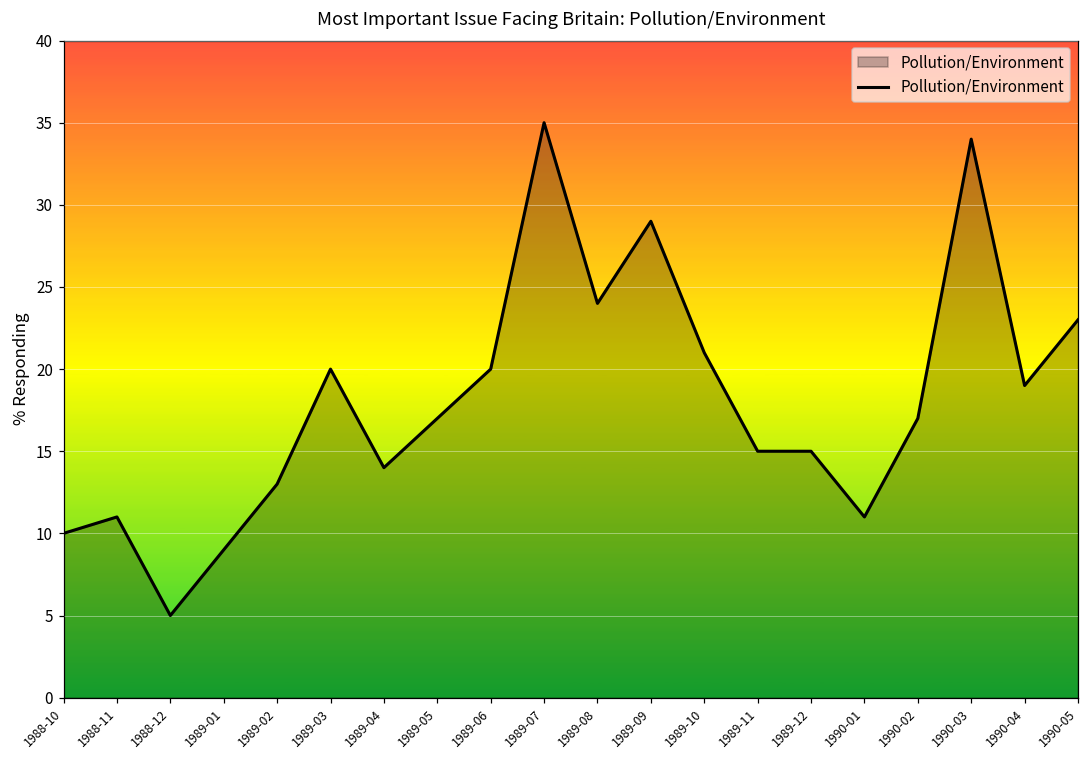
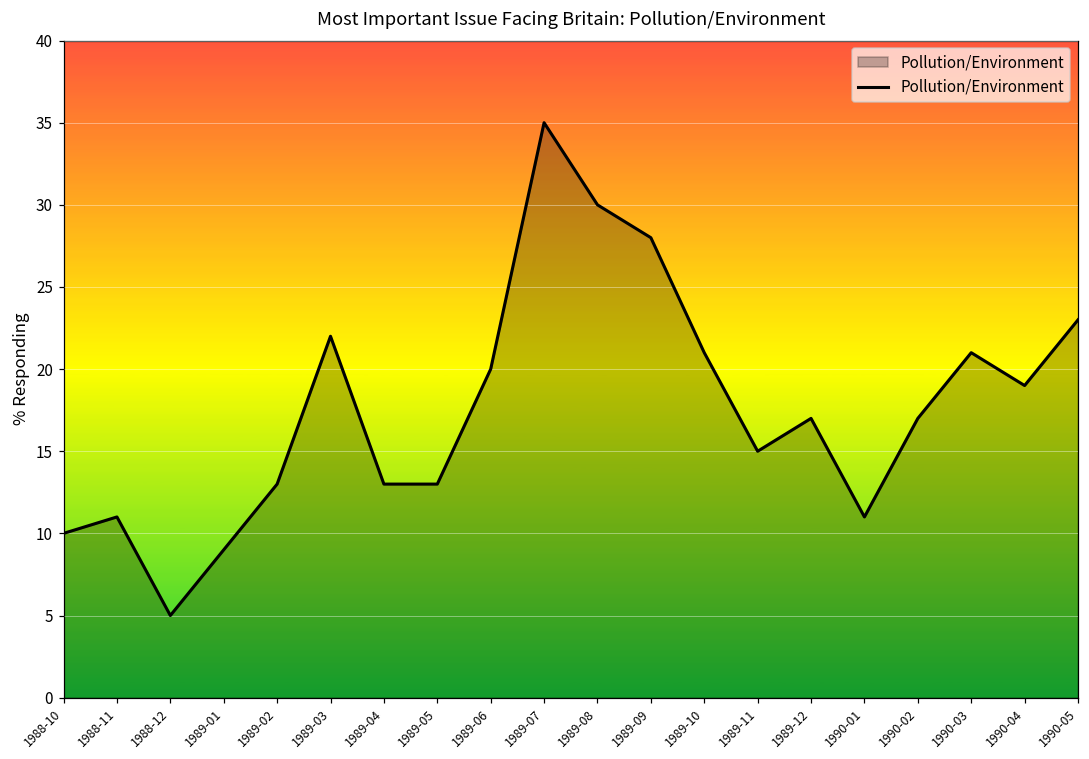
1989-03: 20 -> 22
1989-04: 14 -> 13
1989-05: 17 -> 13
1989-08: 24 -> 30
1989-09: 29 -> 28
1989-12: 15 -> 17
1990-03: 34 -> 21
